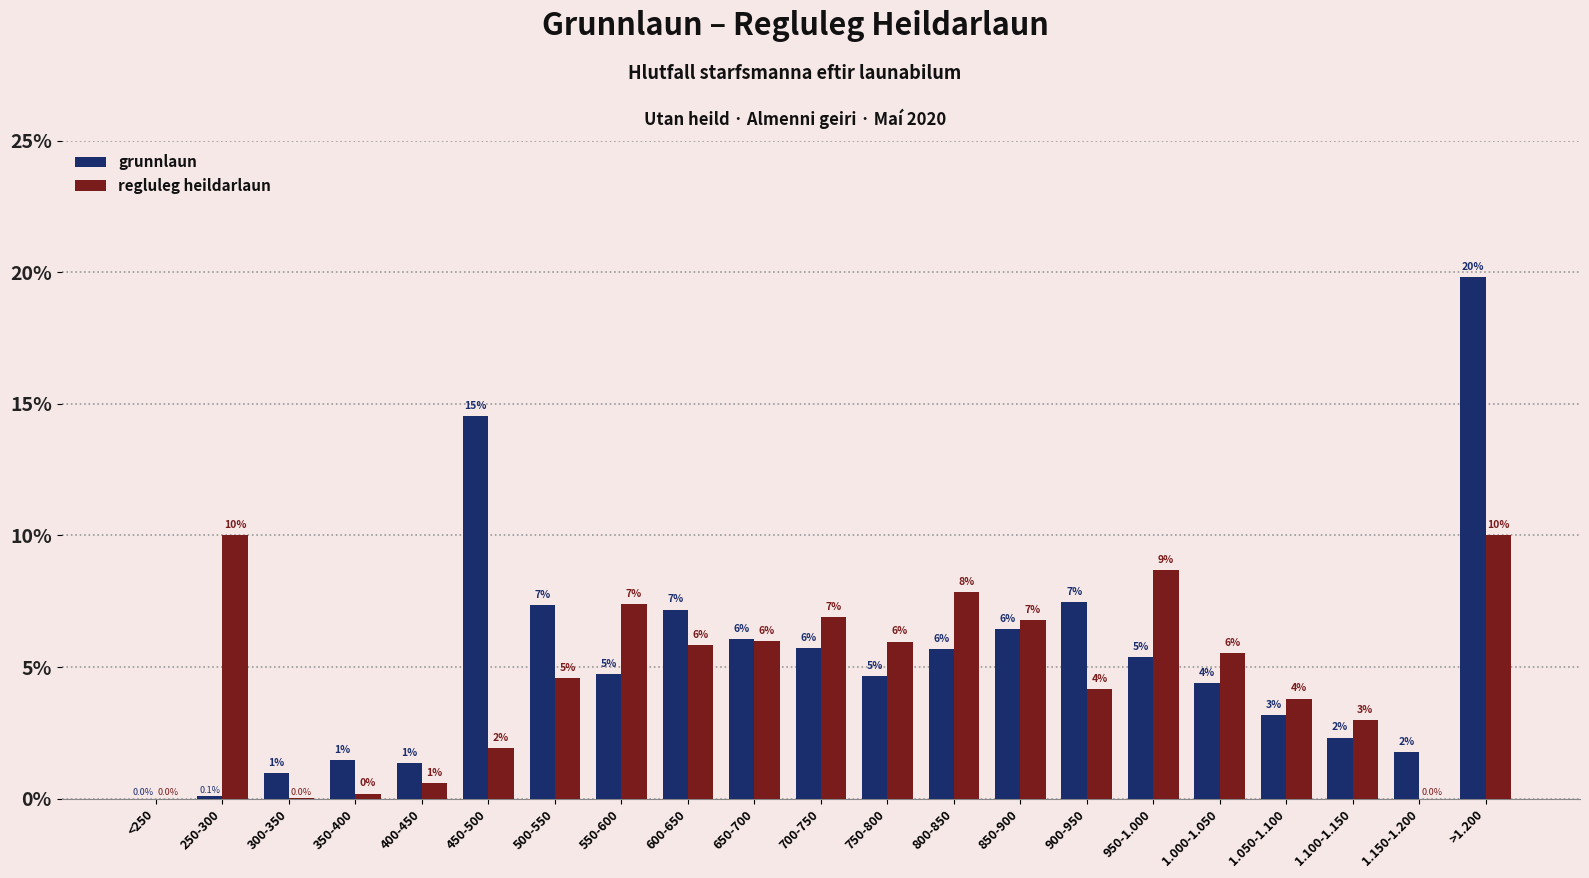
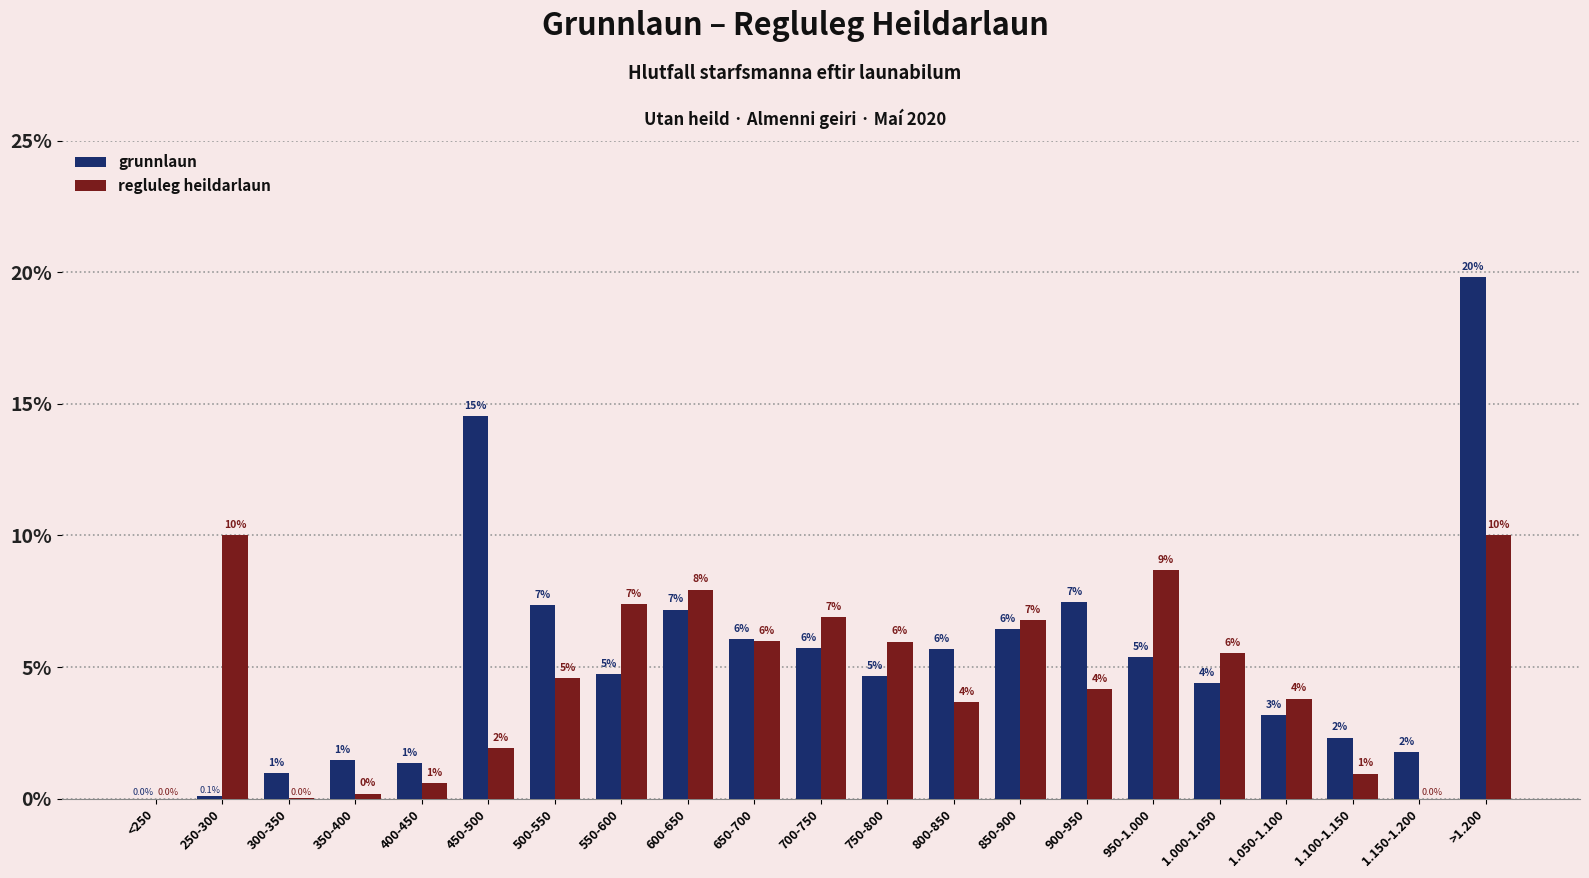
regluleg heildarlaun, 600-650: 6% -> 8%
regluleg heildarlaun, 800-850: 8% -> 4%
regluleg heildarlaun, 1.100-1.150: 3% -> 1%
